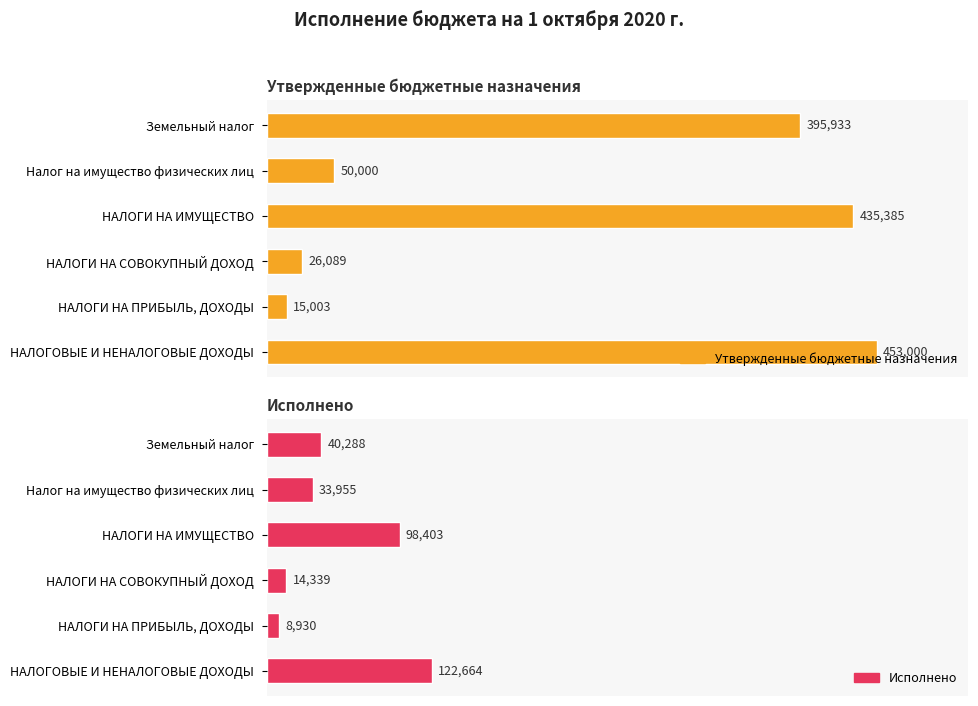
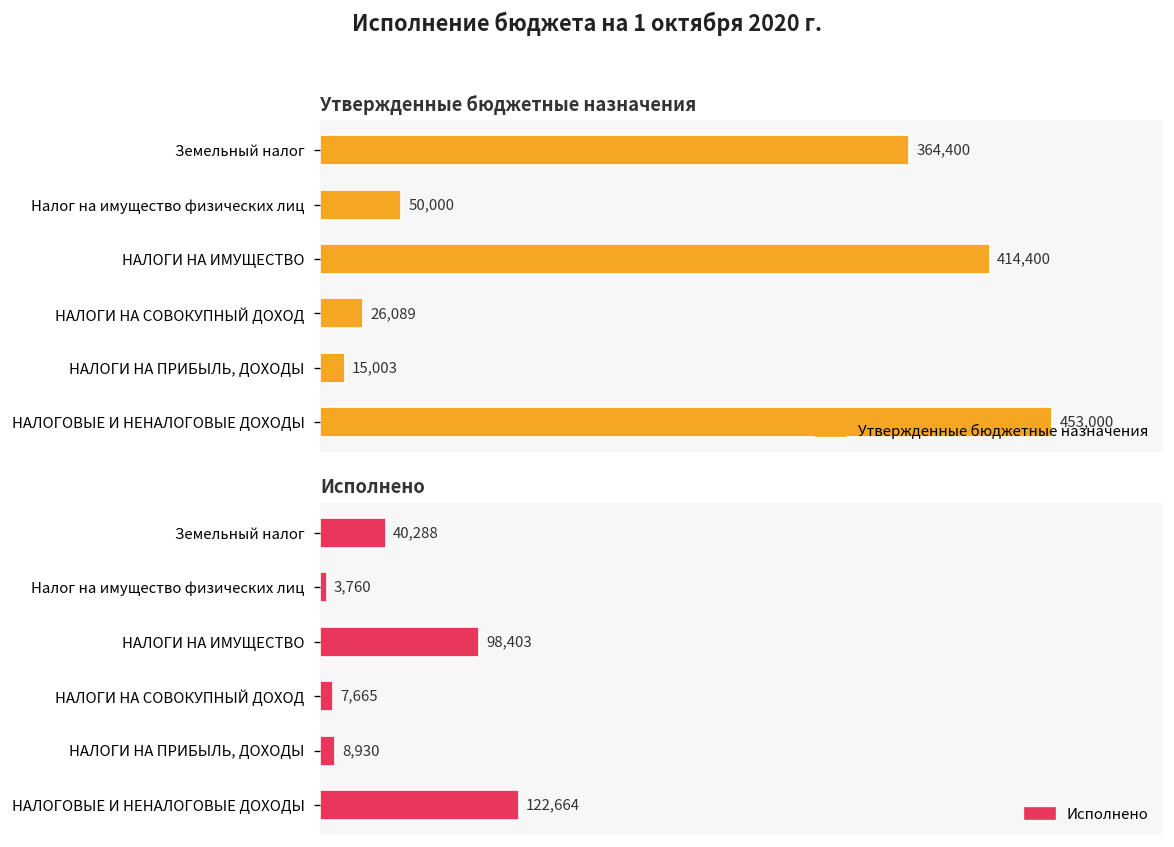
Утвержденные бюджетные назначения, Земельный налог: 395,933 -> 364,400
Утвержденные бюджетные назначения, НАЛОГИ НА ИМУЩЕСТВО: 435,385 -> 414,400
Исполнено, Налог на имущество физических лиц: 33,955 -> 3,760
Исполнено, НАЛОГИ НА СОВОКУПНЫЙ ДОХОД: 14,339 -> 7,665
